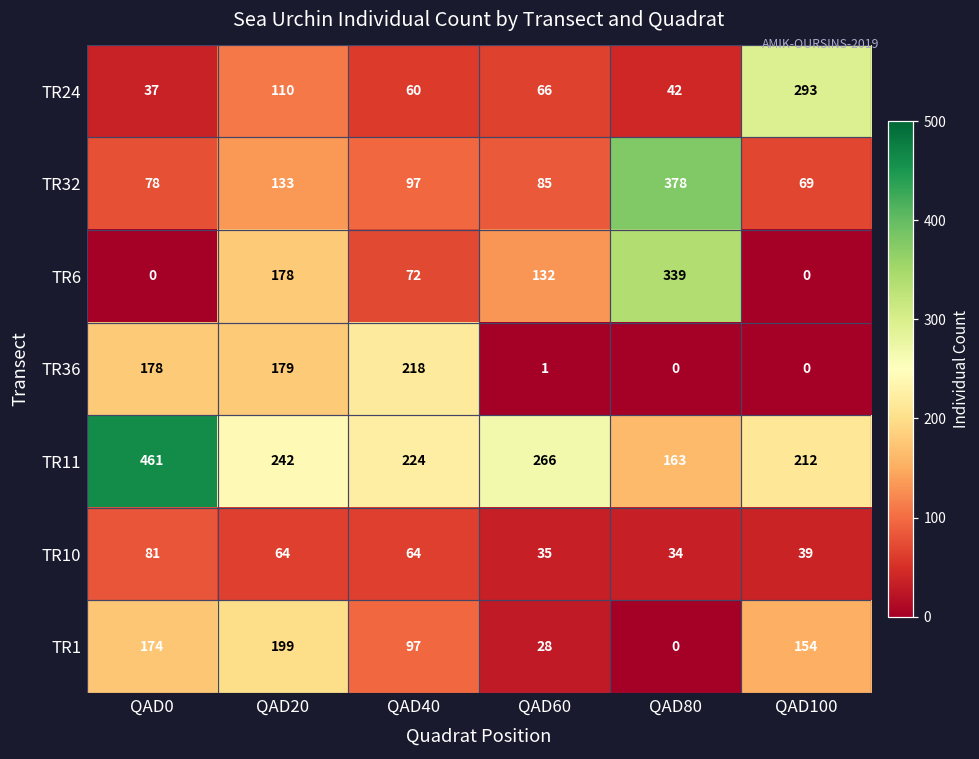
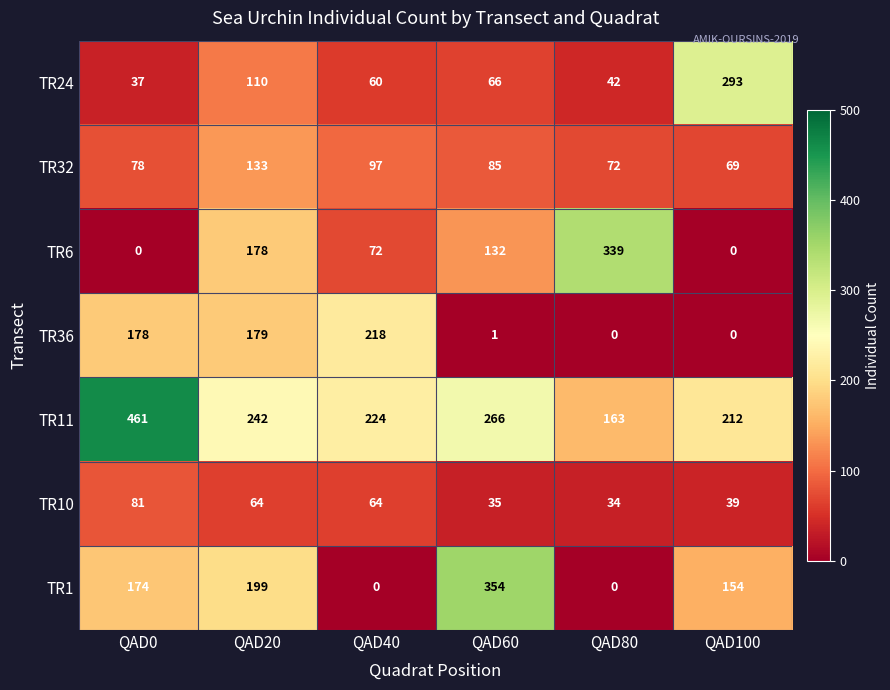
TR32, QAD80: 378 -> 72
TR1, QAD40: 97 -> 0
TR1, QAD60: 28 -> 354
